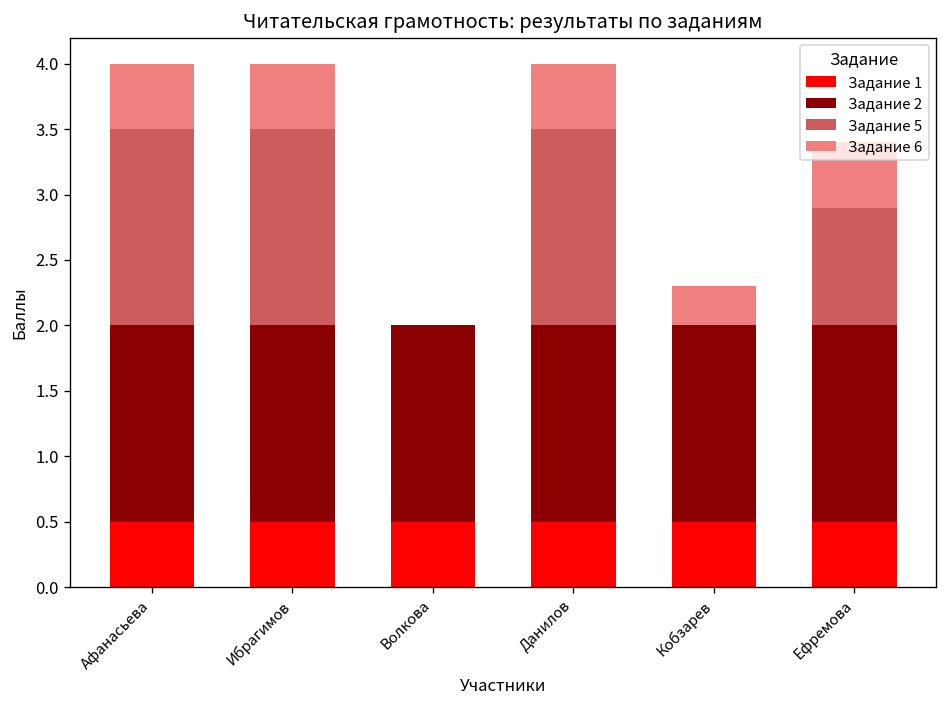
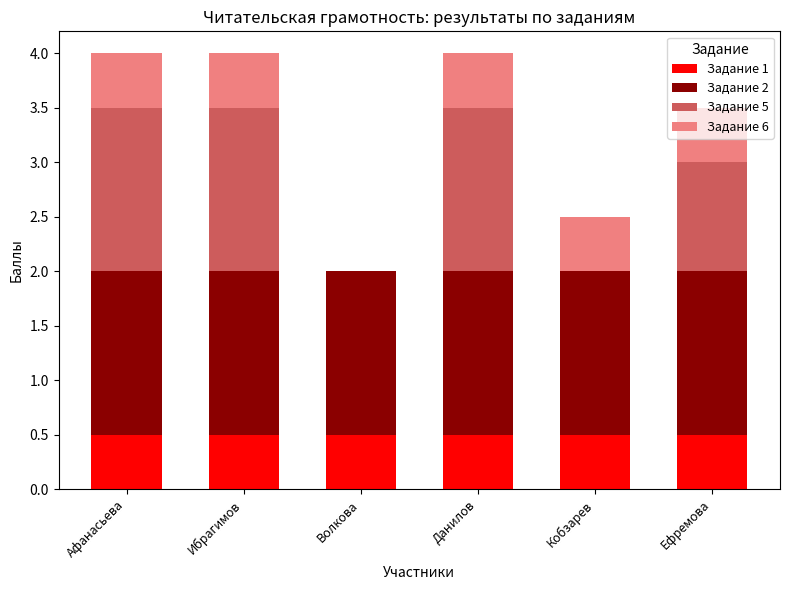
Задание 6, Кобзарев: 0.3 -> 0.5
Задание 5, Ефремова: 0.9 -> 1.0
